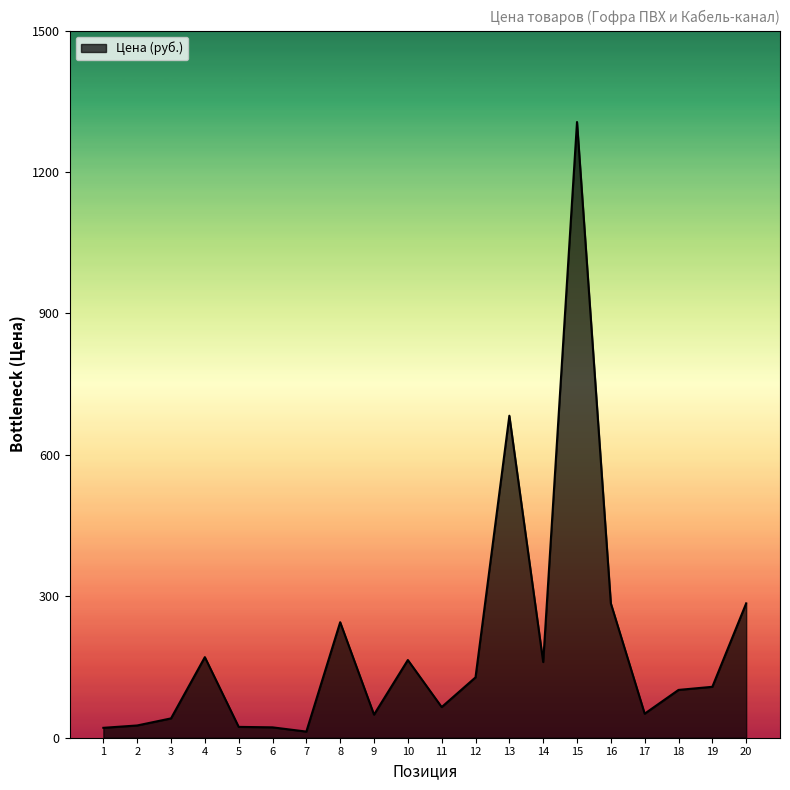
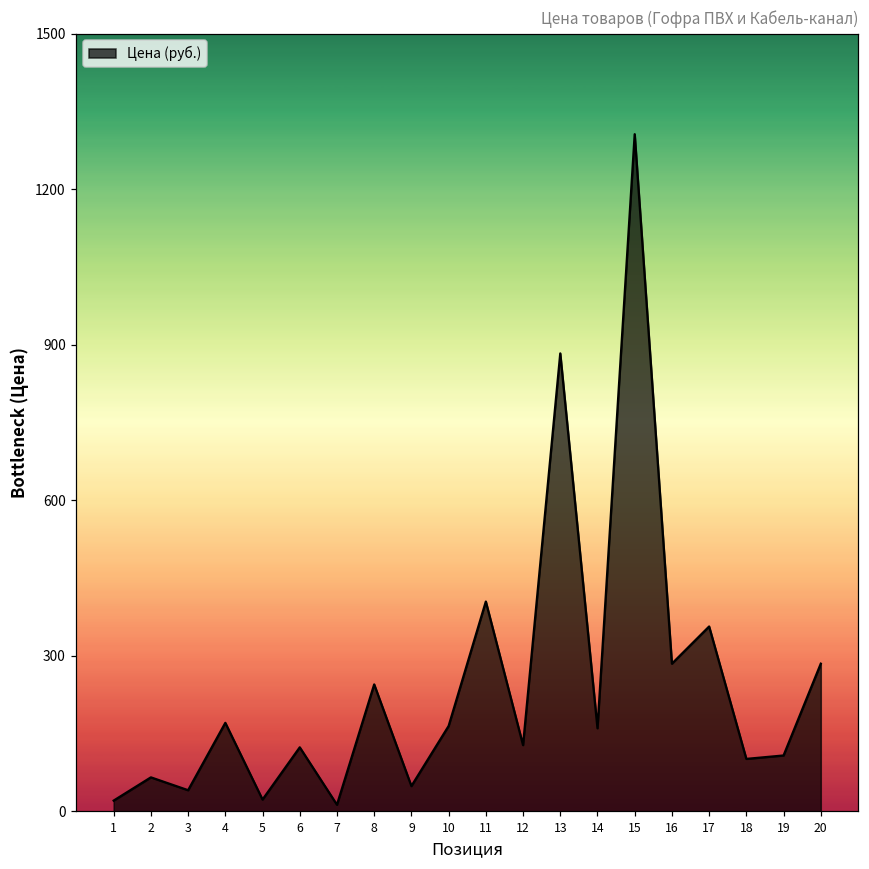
2: 30 -> 70
6: 20 -> 120
11: 70 -> 400
13: 680 -> 880
17: 50 -> 360
